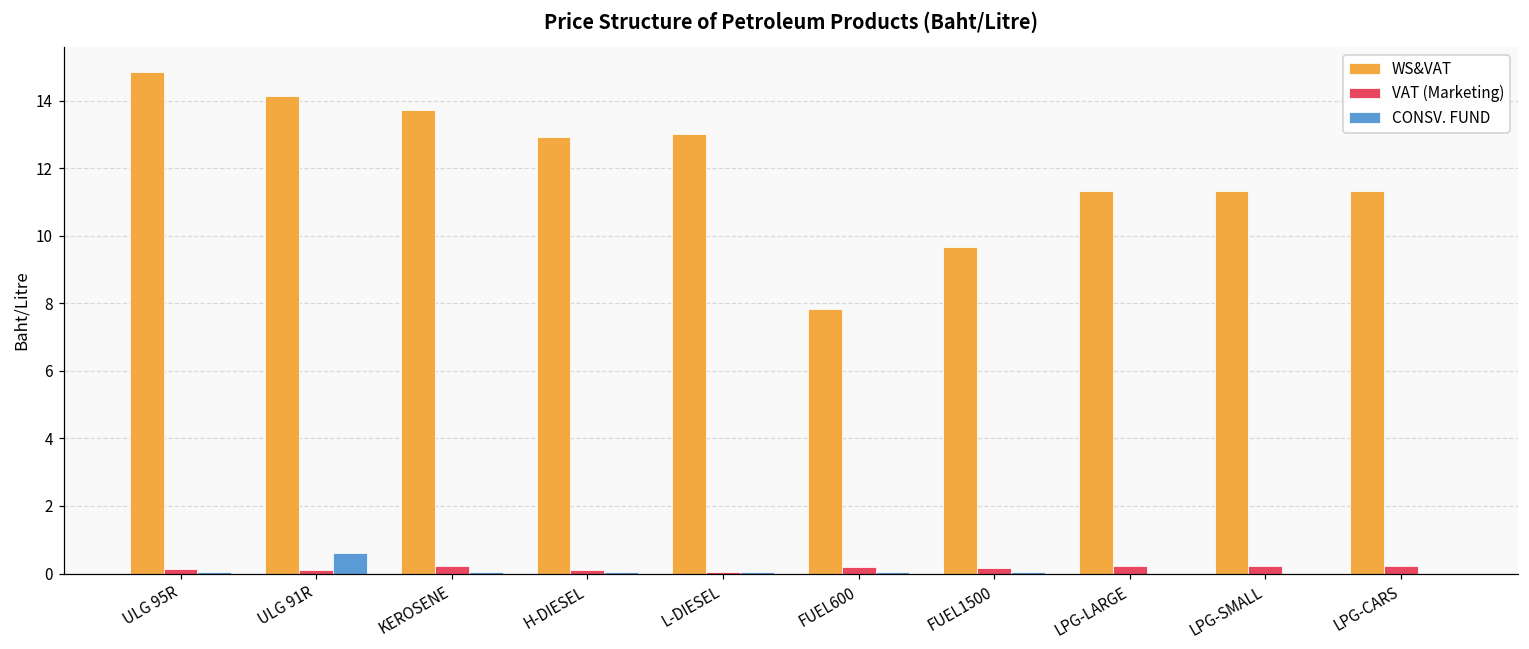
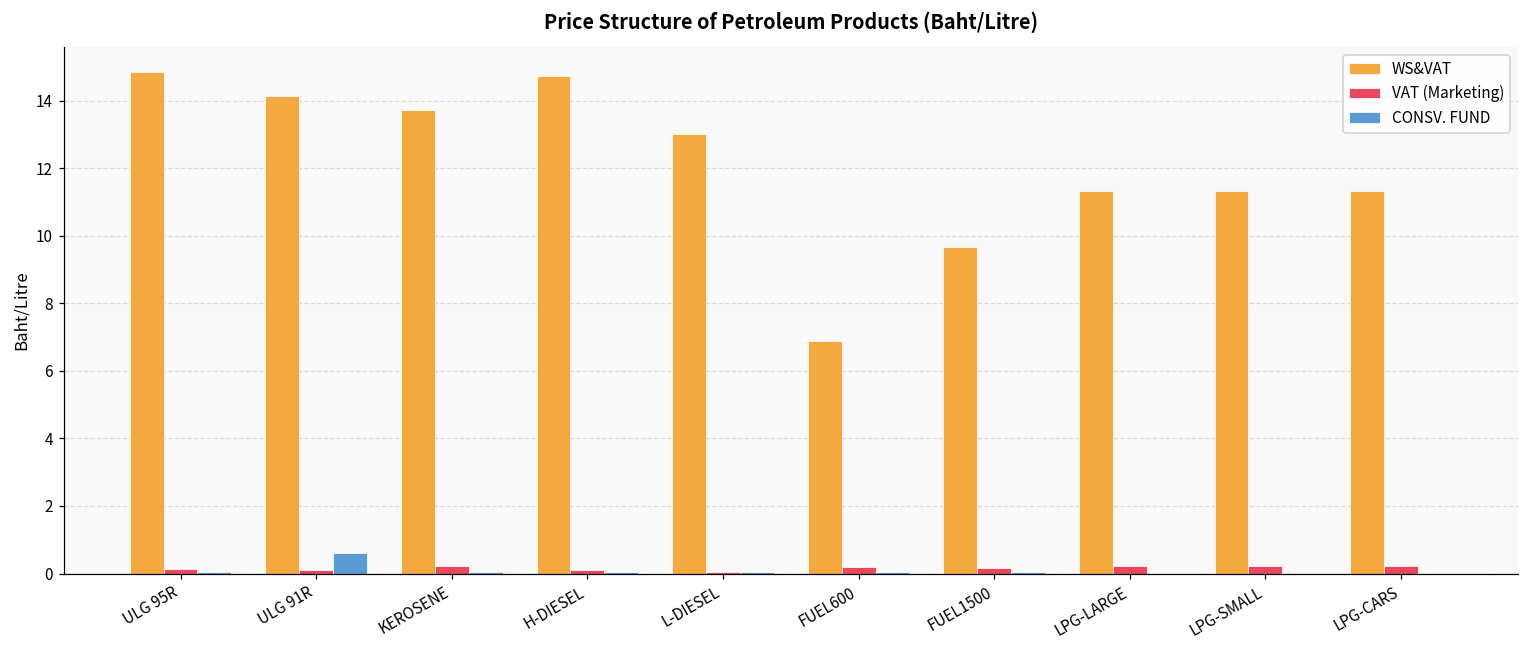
WS&VAT, H-DIESEL: 12.9 -> 14.7
WS&VAT, FUEL600: 7.8 -> 6.9
